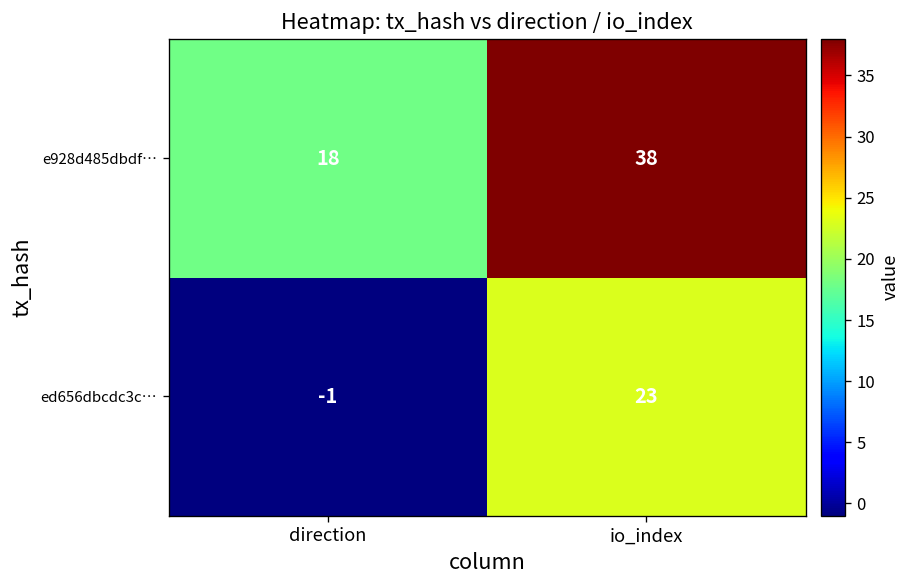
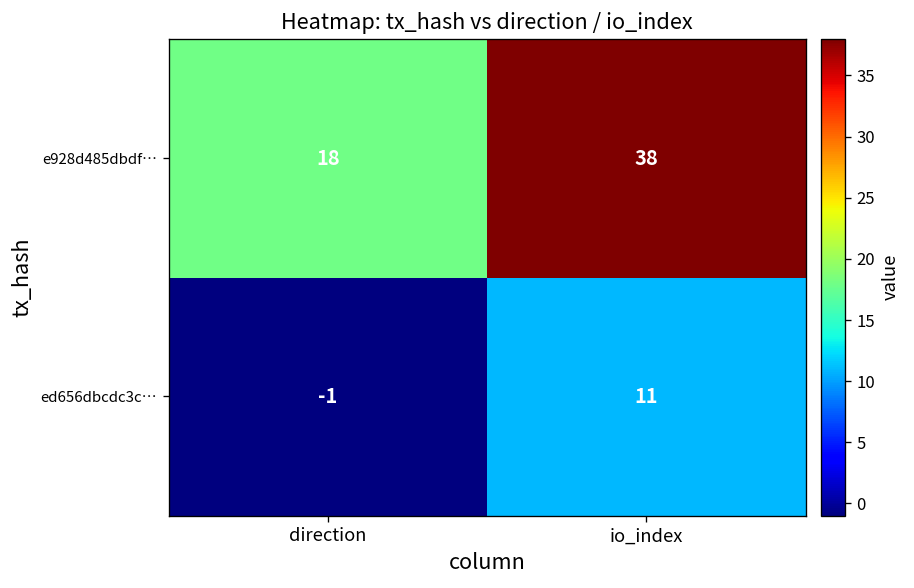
ed656dbcdc3c…, io_index: 23 -> 11
